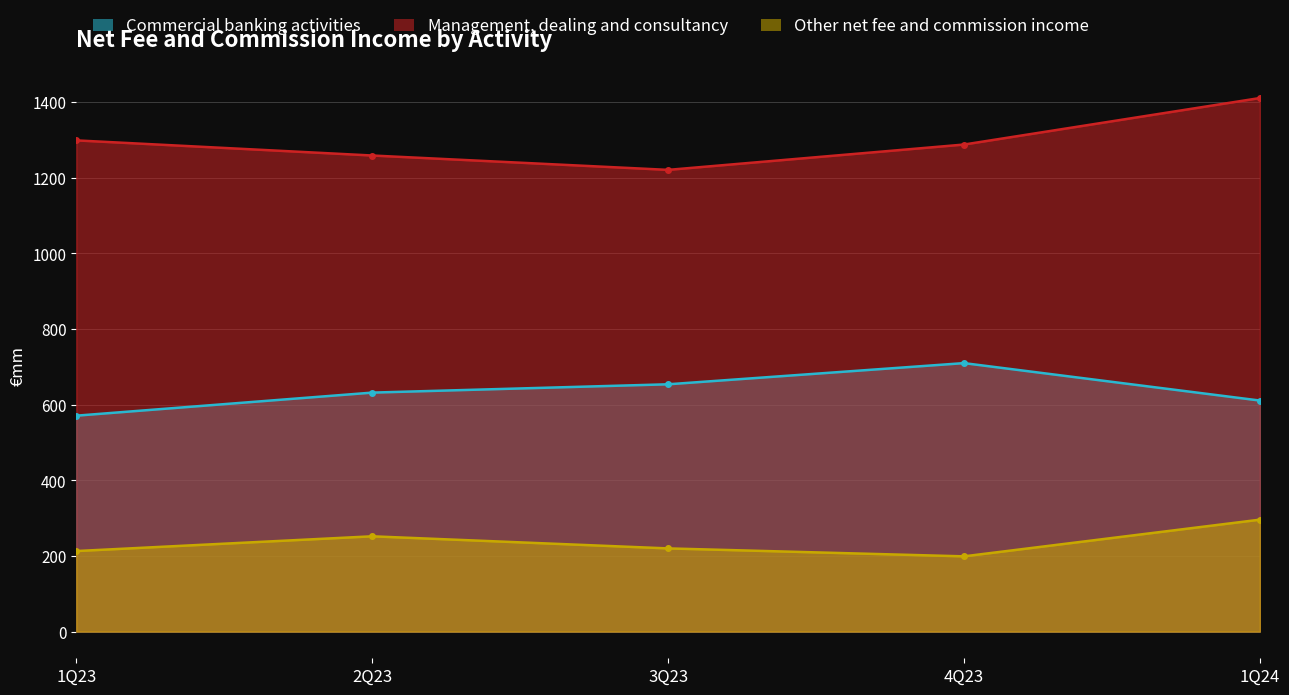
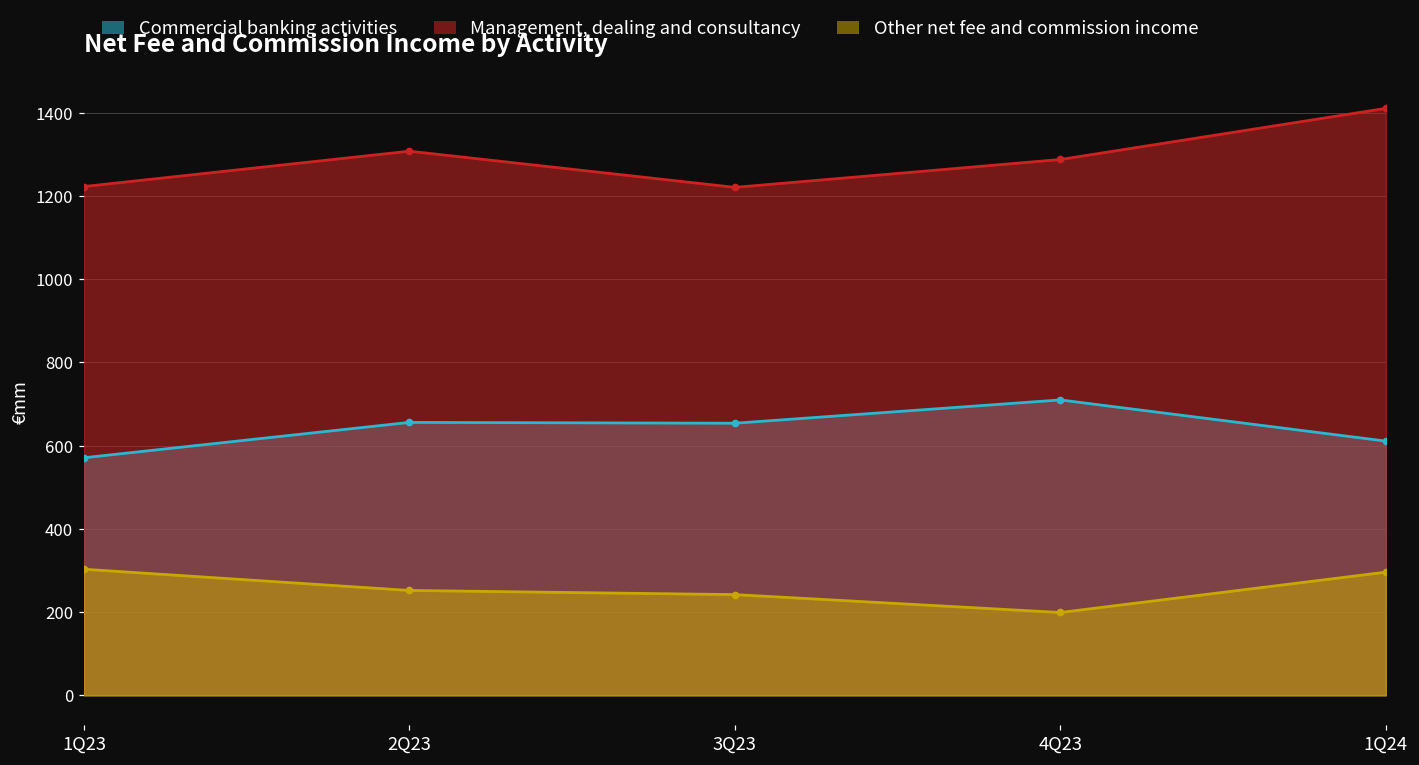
Management, dealing and consultancy, 1Q23: 1300 -> 1220
Other net fee and commission income, 1Q23: 210 -> 300
Commercial banking activities, 2Q23: 630 -> 660
Management, dealing and consultancy, 2Q23: 1260 -> 1310
Other net fee and commission income, 3Q23: 220 -> 240
